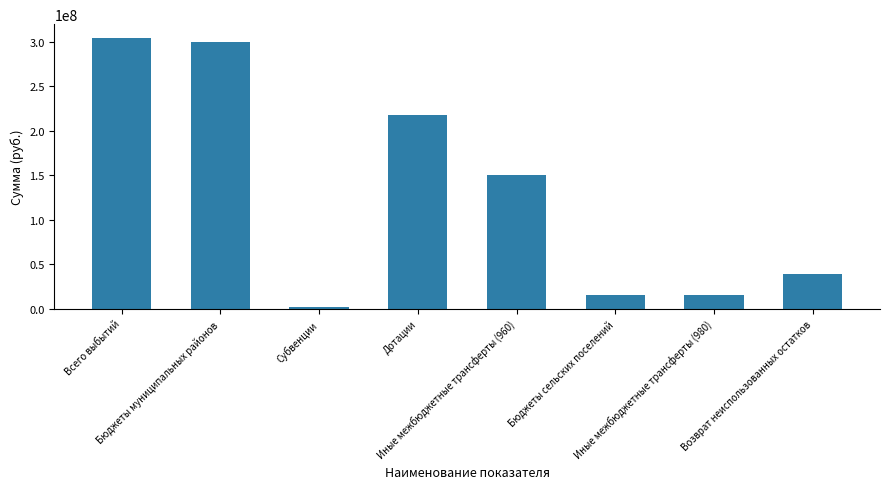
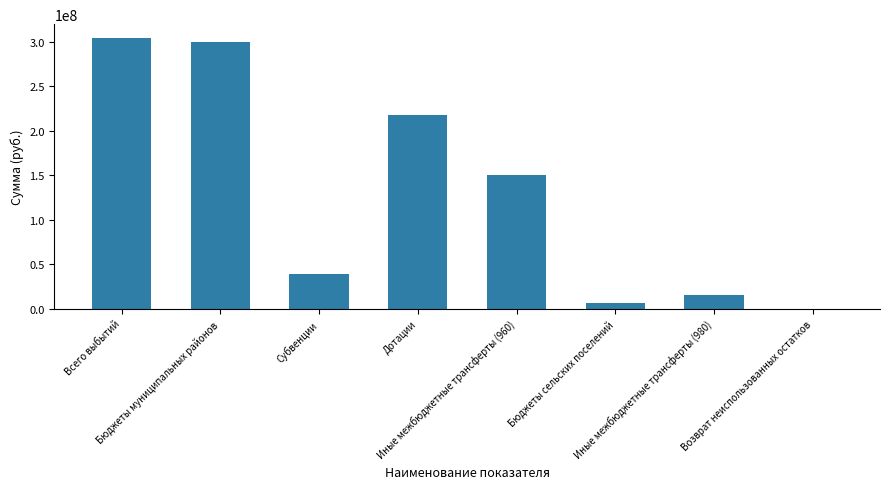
Субвенции: 0 -> 40000000
Бюджеты сельских поселений: 20000000 -> 10000000
Возврат неиспользованных остатков: 40000000 -> 0
